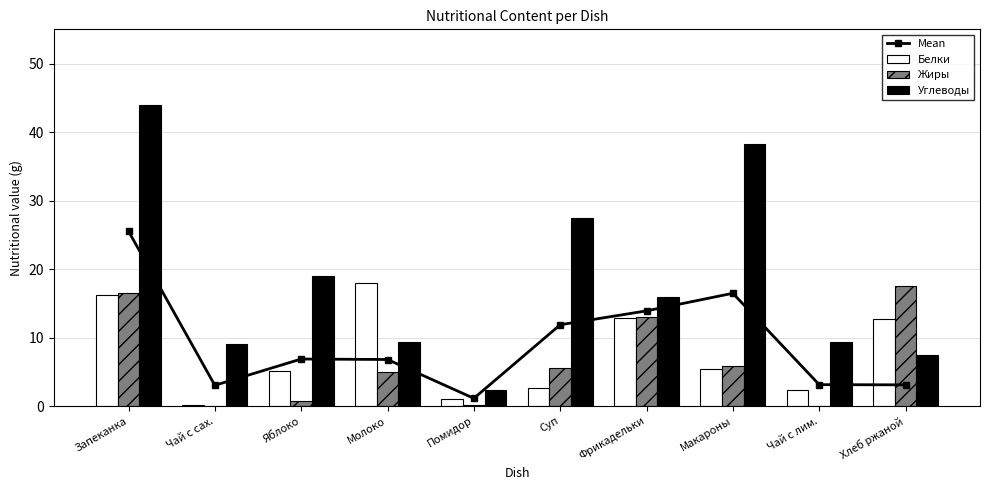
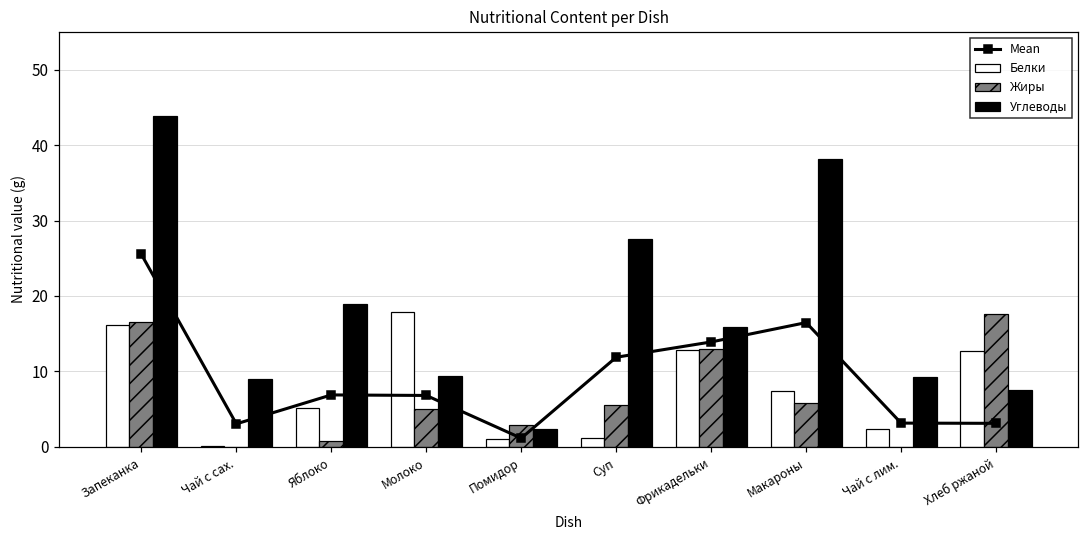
Жиры, Помидор: 0 -> 3
Белки, Суп: 3 -> 1
Белки, Макароны: 5 -> 7
